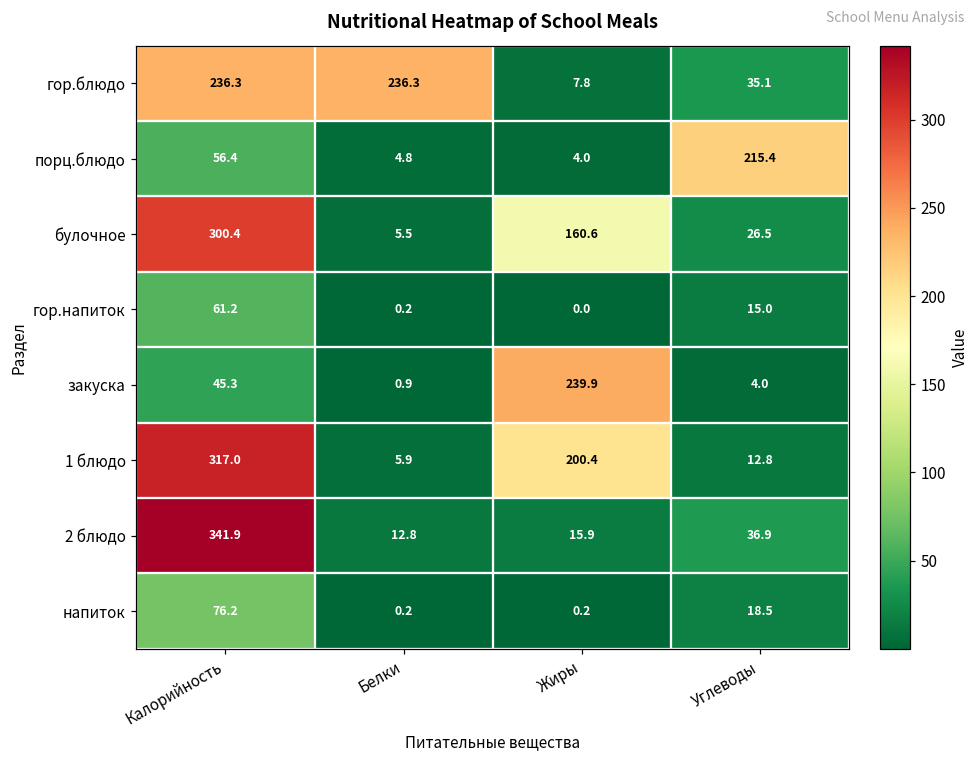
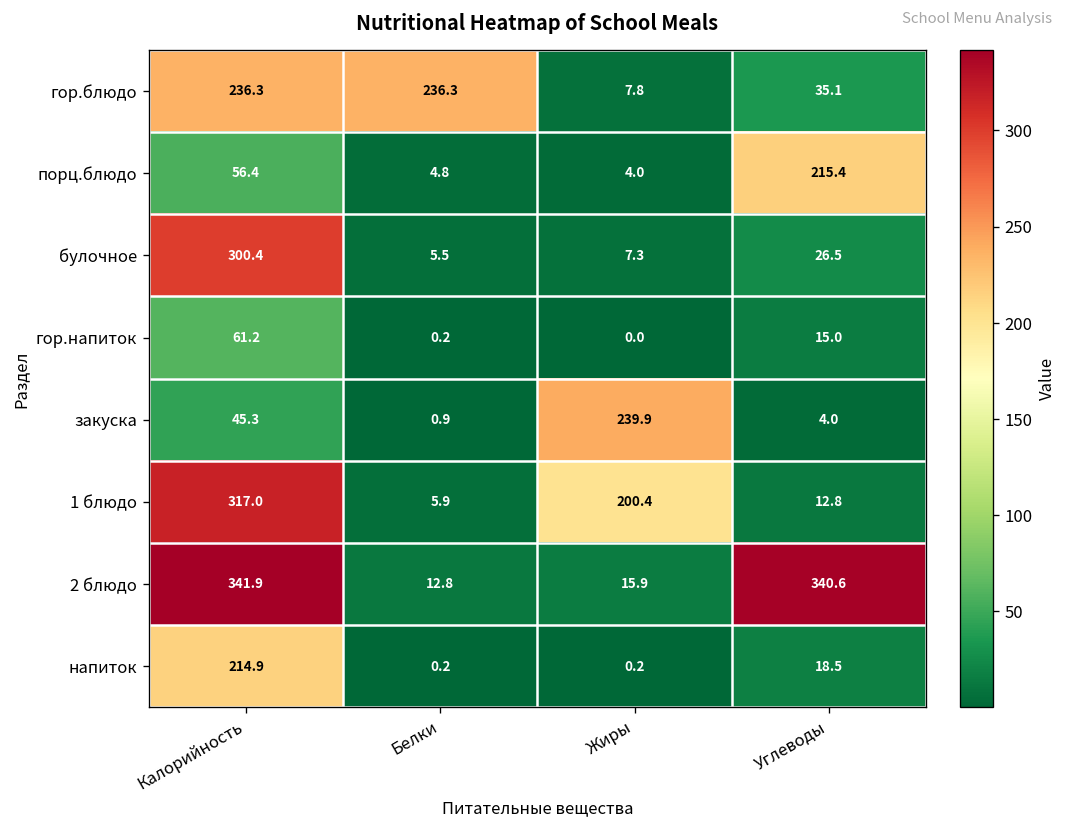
булочное, Жиры: 160.6 -> 7.3
2 блюдо, Углеводы: 36.9 -> 340.6
напиток, Калорийность: 76.2 -> 214.9
